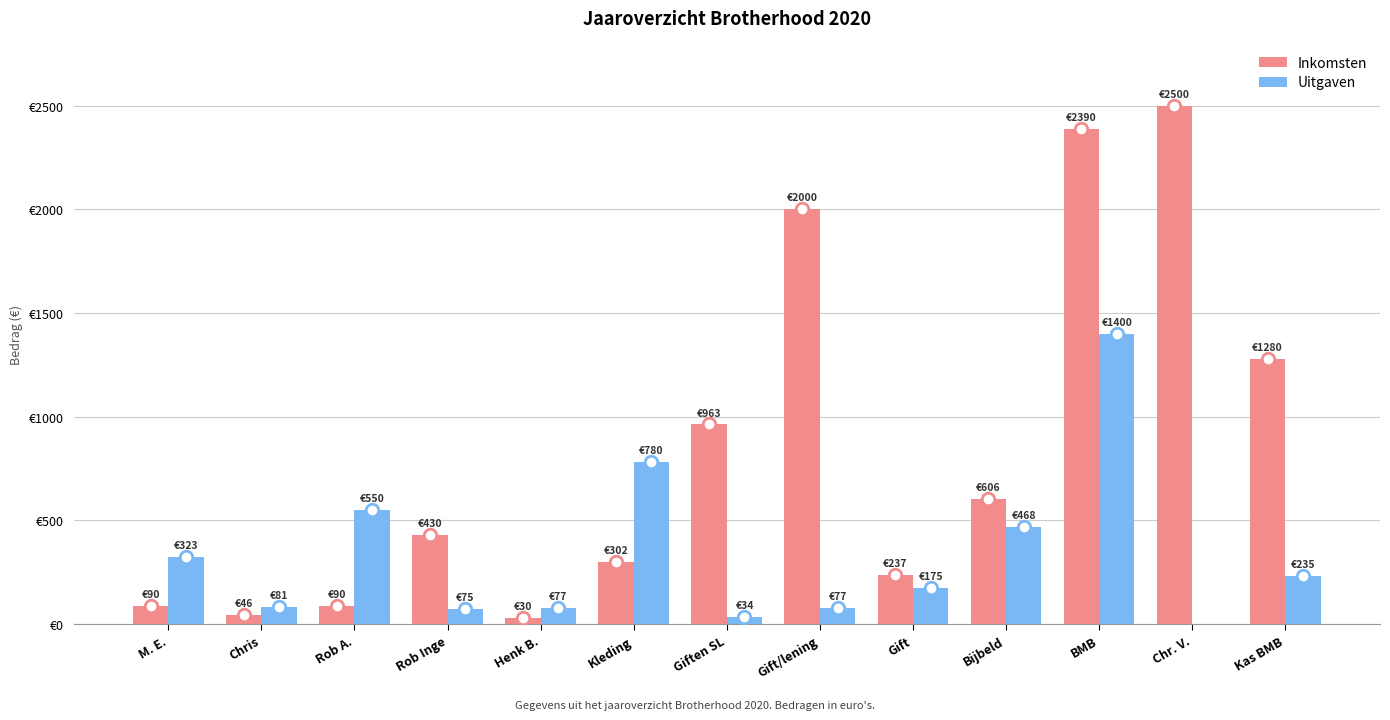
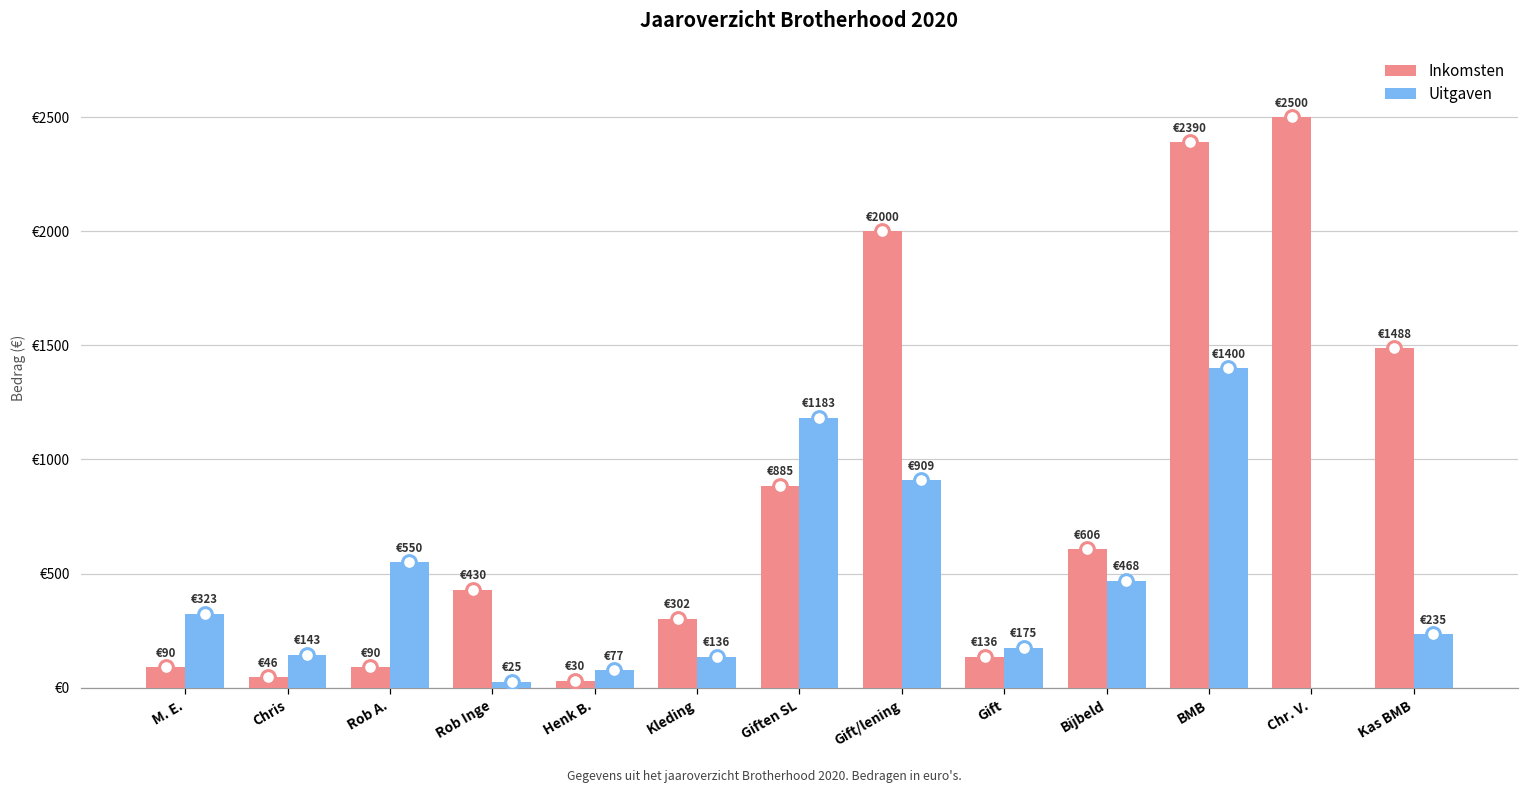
Uitgaven, Chris: €81 -> €143
Uitgaven, Rob Inge: €75 -> €25
Uitgaven, Kleding: €780 -> €136
Inkomsten, Giften SL: €963 -> €885
Uitgaven, Giften SL: €34 -> €1183
Uitgaven, Gift/lening: €77 -> €909
Inkomsten, Gift: €237 -> €136
Inkomsten, Kas BMB: €1280 -> €1488
